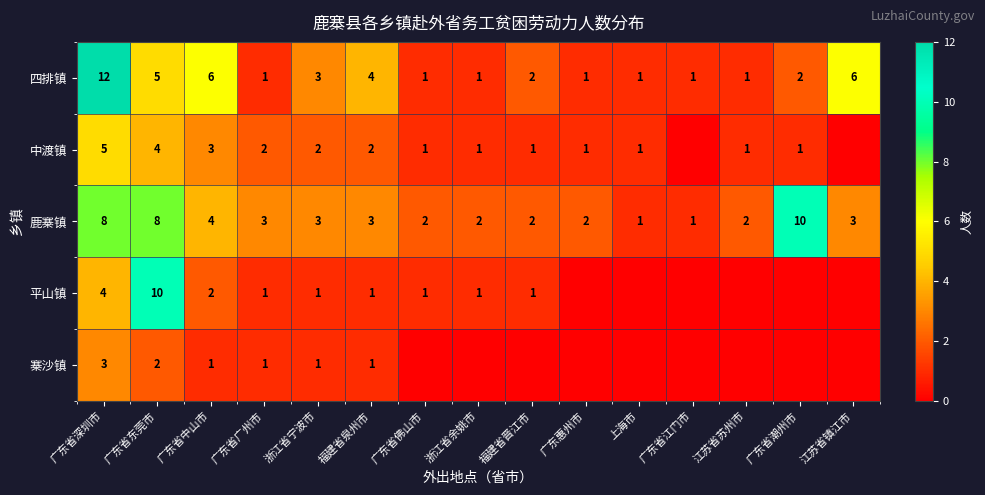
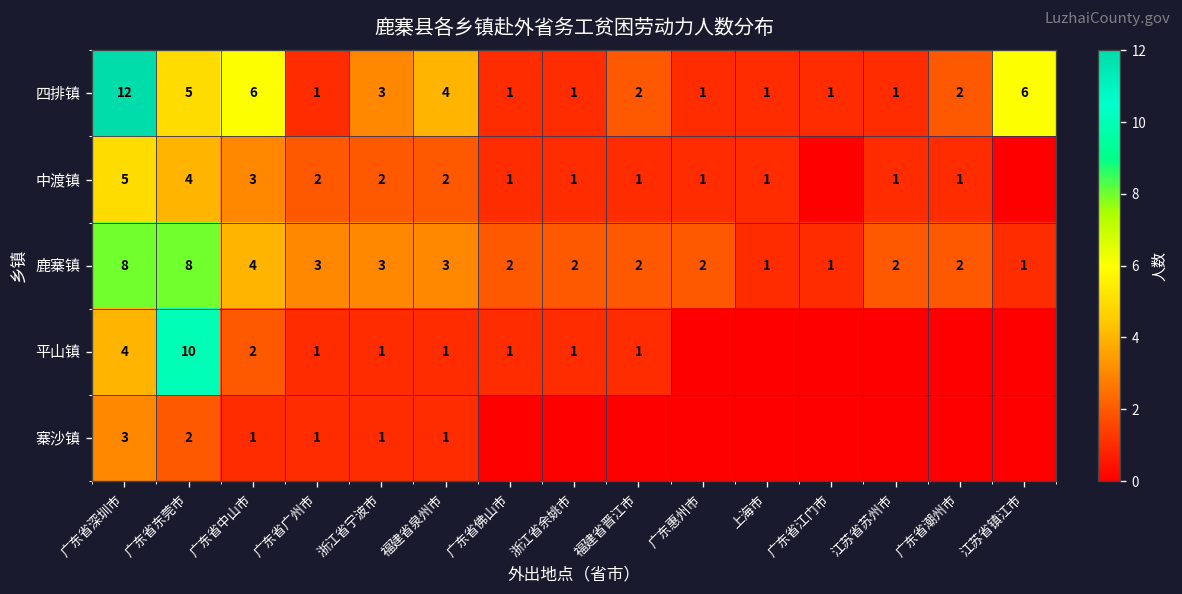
鹿寨镇, 广东省潮州市: 10 -> 2
鹿寨镇, 江苏省镇江市: 3 -> 1
